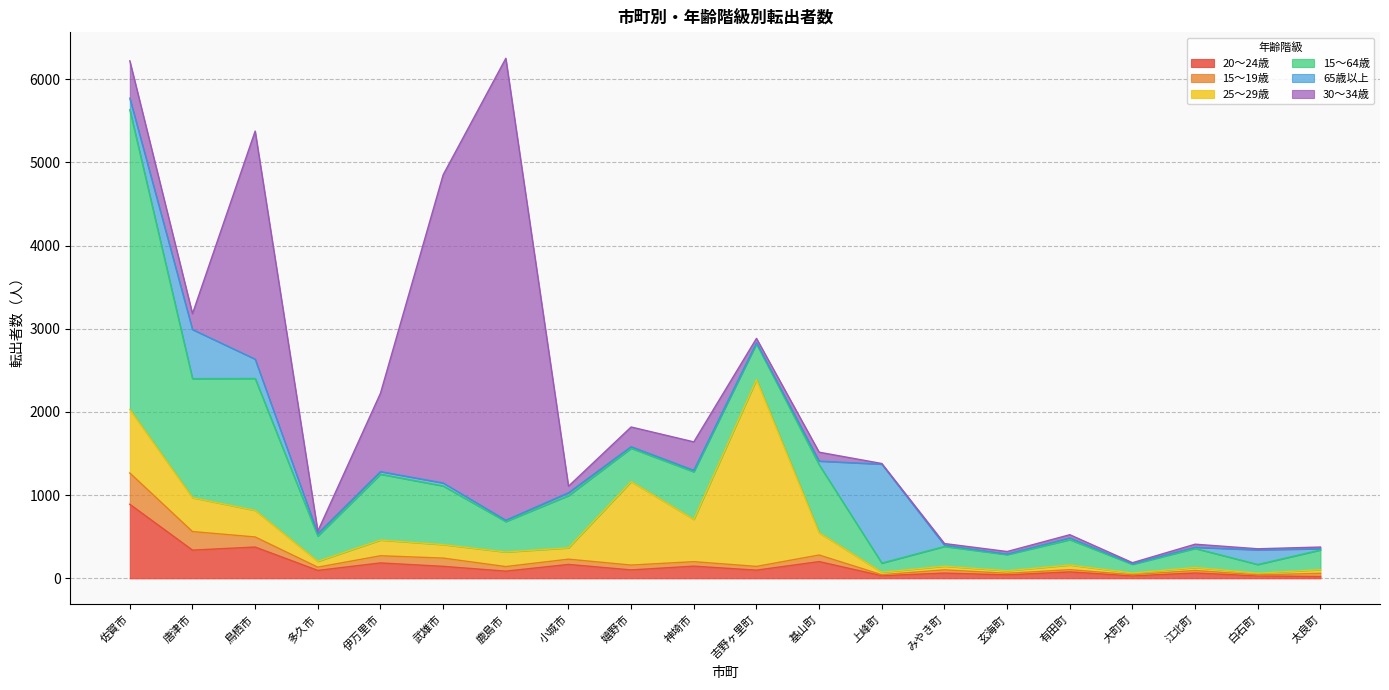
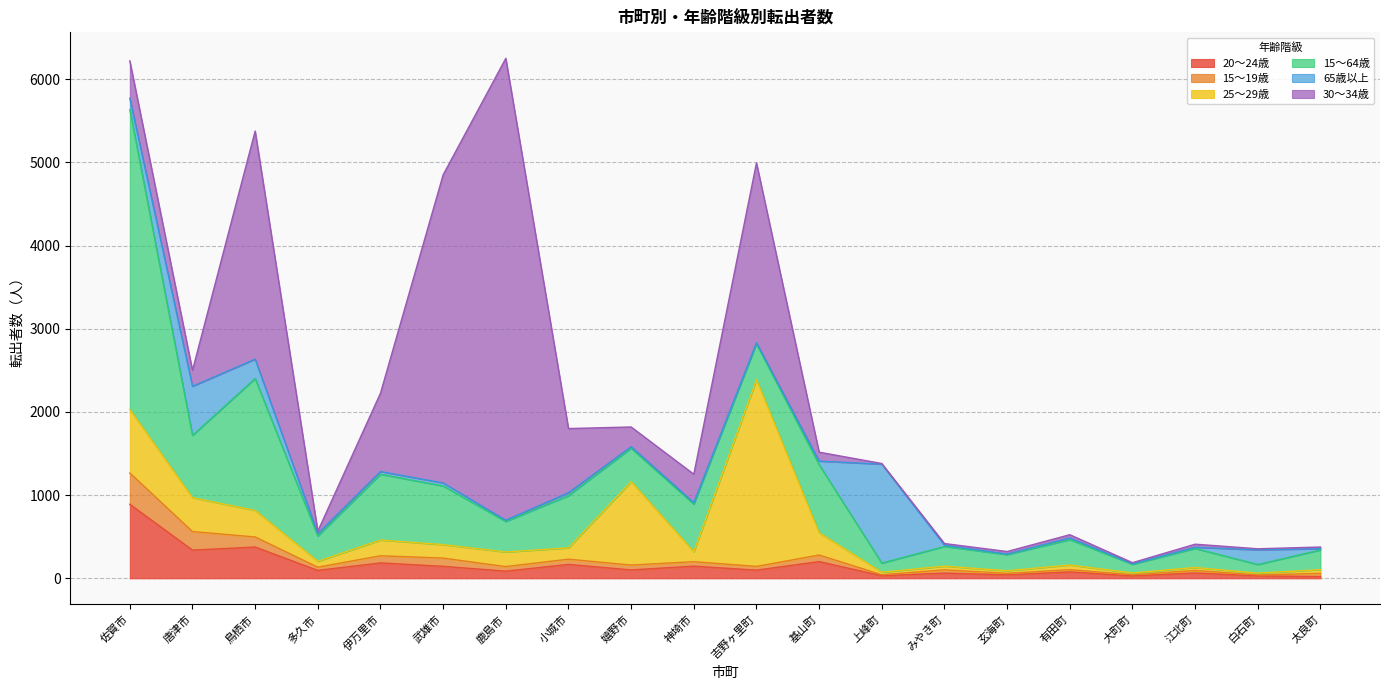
15～64歳, 唐津市: 1400 -> 700
30～34歳, 小城市: 100 -> 800
25～29歳, 神埼市: 500 -> 100
30～34歳, 吉野ヶ里町: 100 -> 2200
